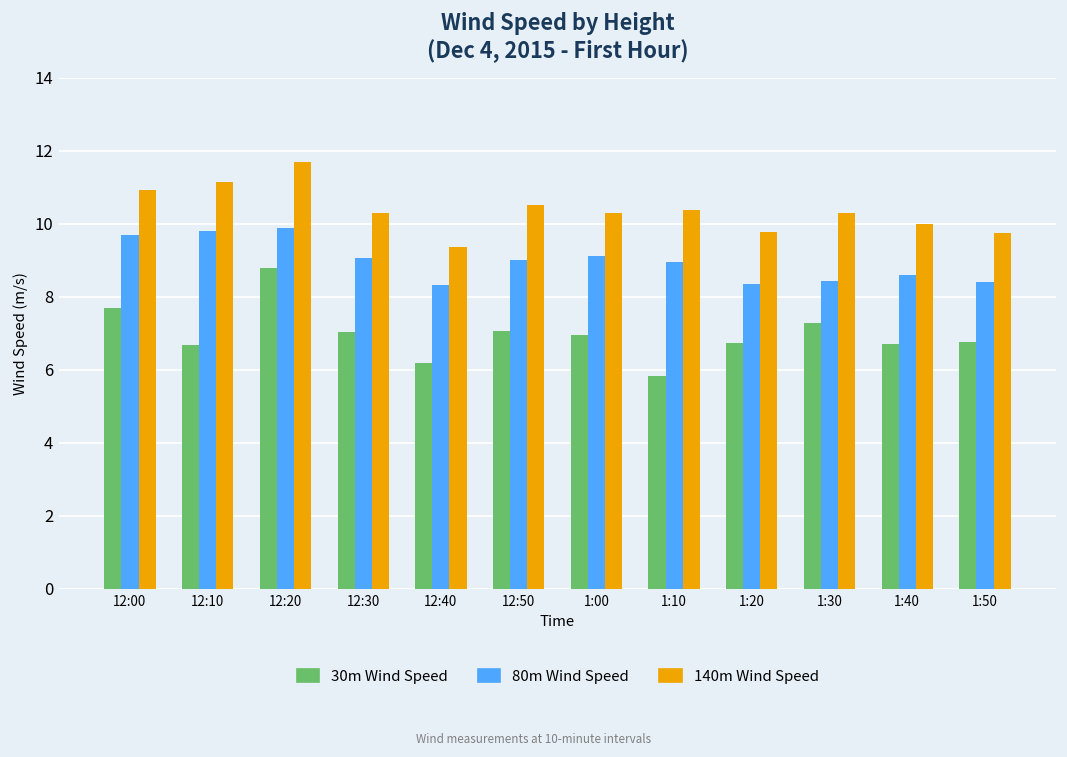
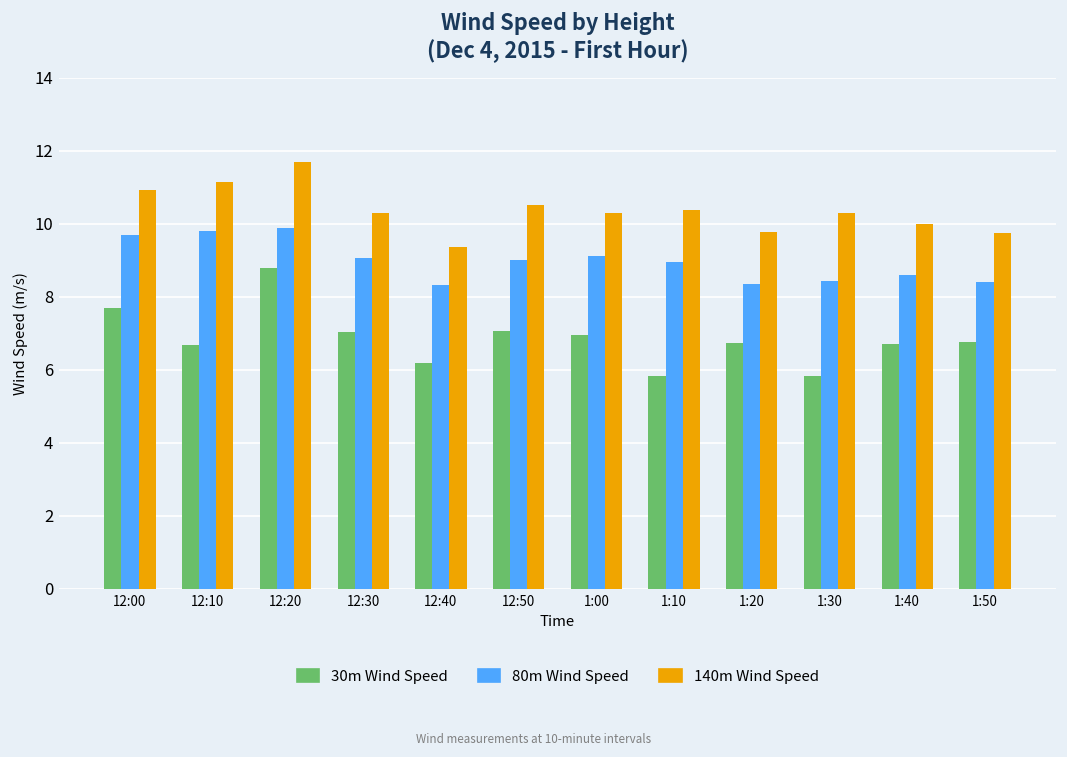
30m Wind Speed, 1:30: 7.3 -> 5.8
